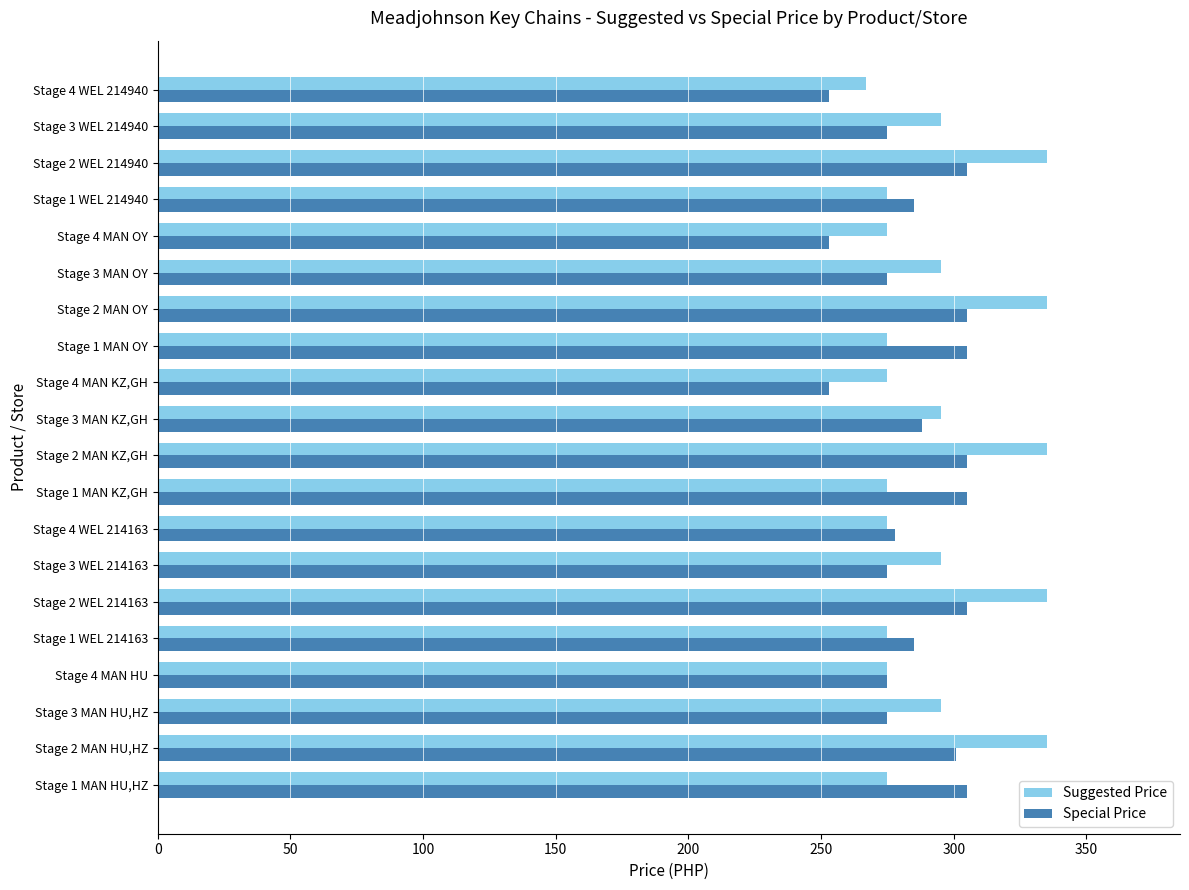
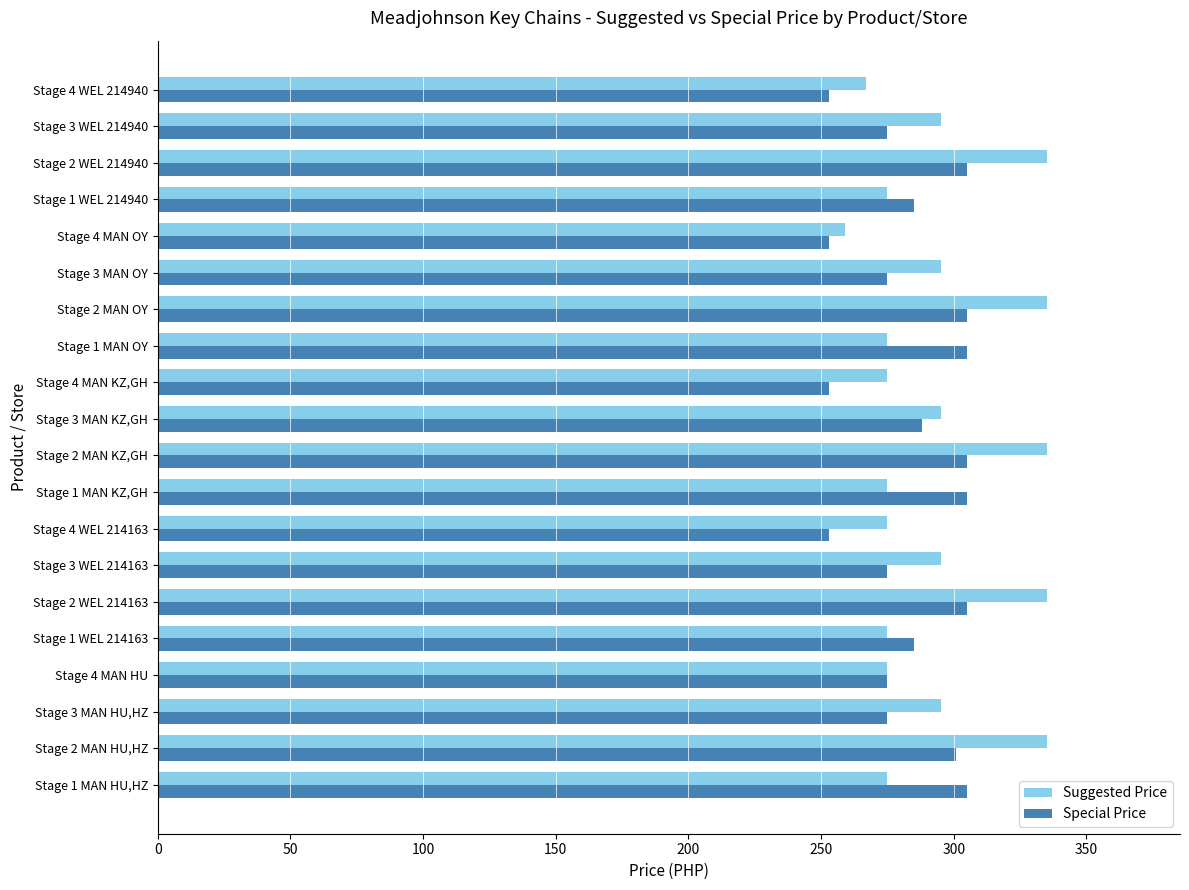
Suggested Price, Stage 4 MAN OY: 275 -> 259
Special Price, Stage 4 WEL 214163: 278 -> 253
